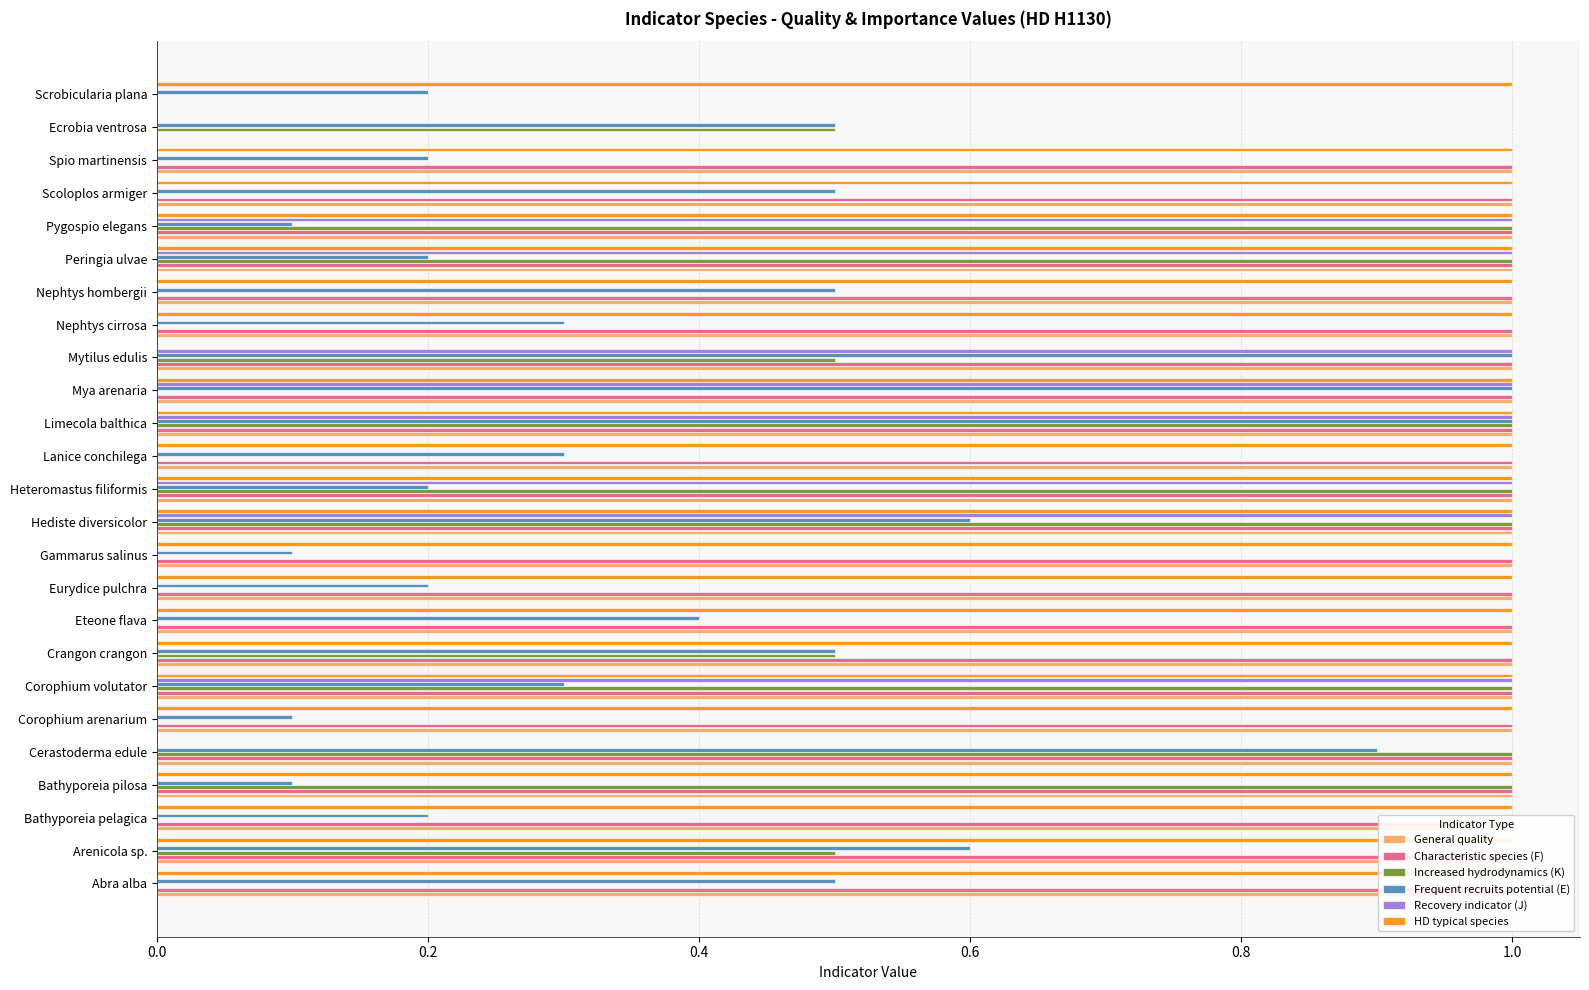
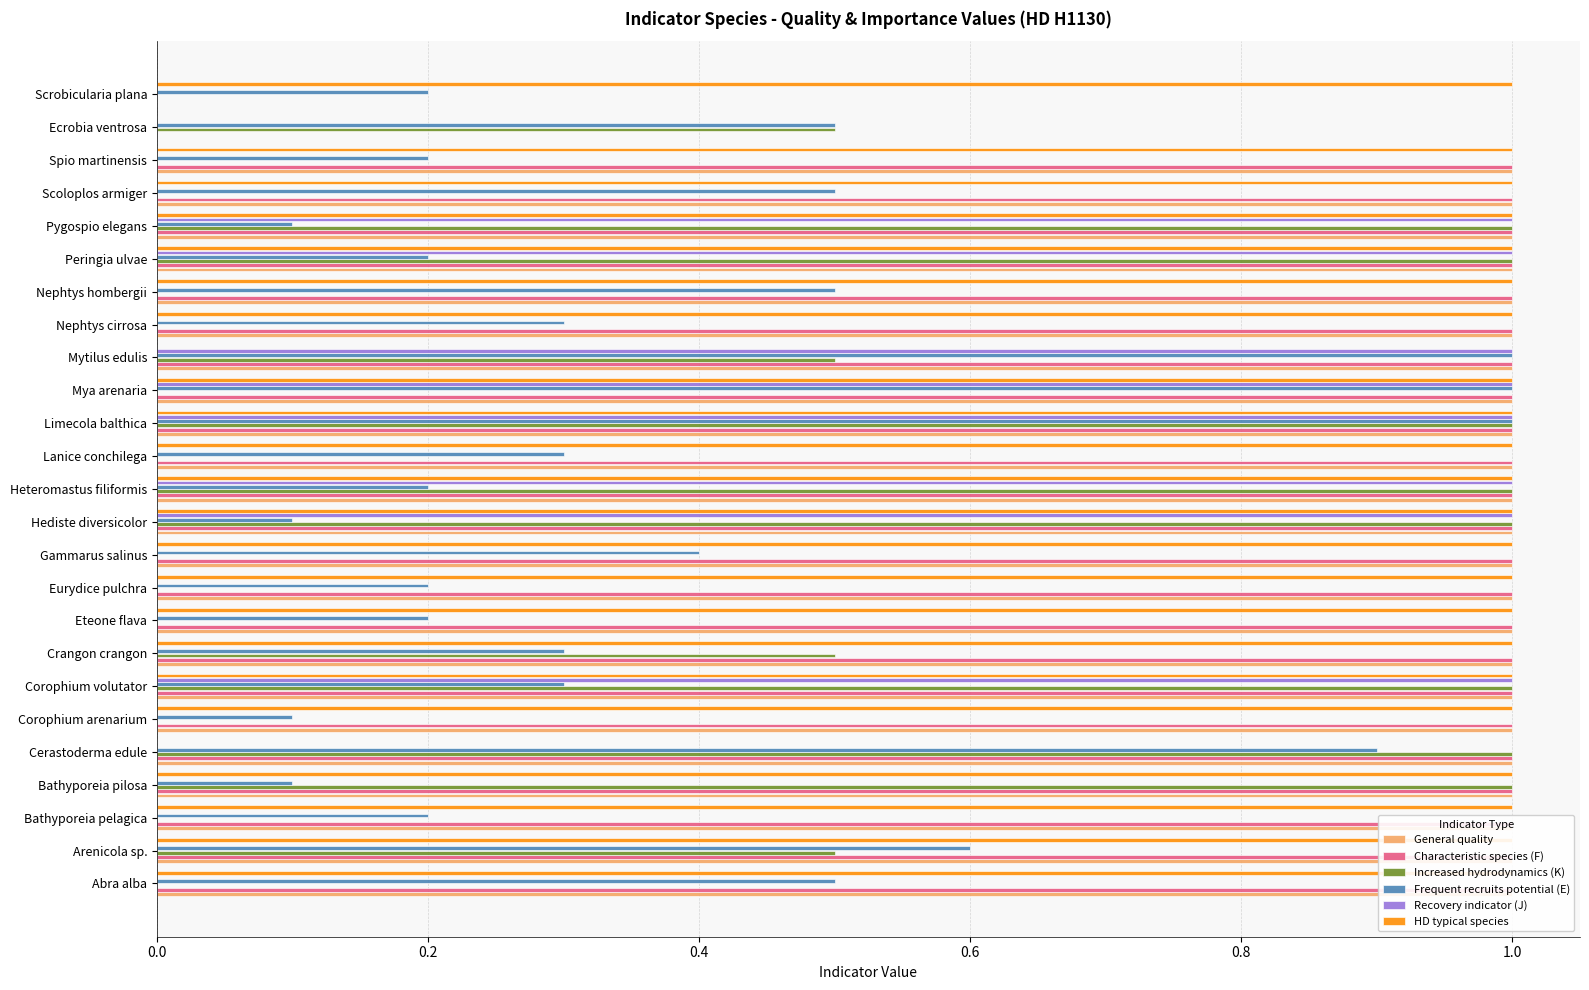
Frequent recruits potential (E), Hediste diversicolor: 0.6 -> 0.1
Frequent recruits potential (E), Gammarus salinus: 0.1 -> 0.4
Frequent recruits potential (E), Eteone flava: 0.4 -> 0.2
Frequent recruits potential (E), Crangon crangon: 0.5 -> 0.3
